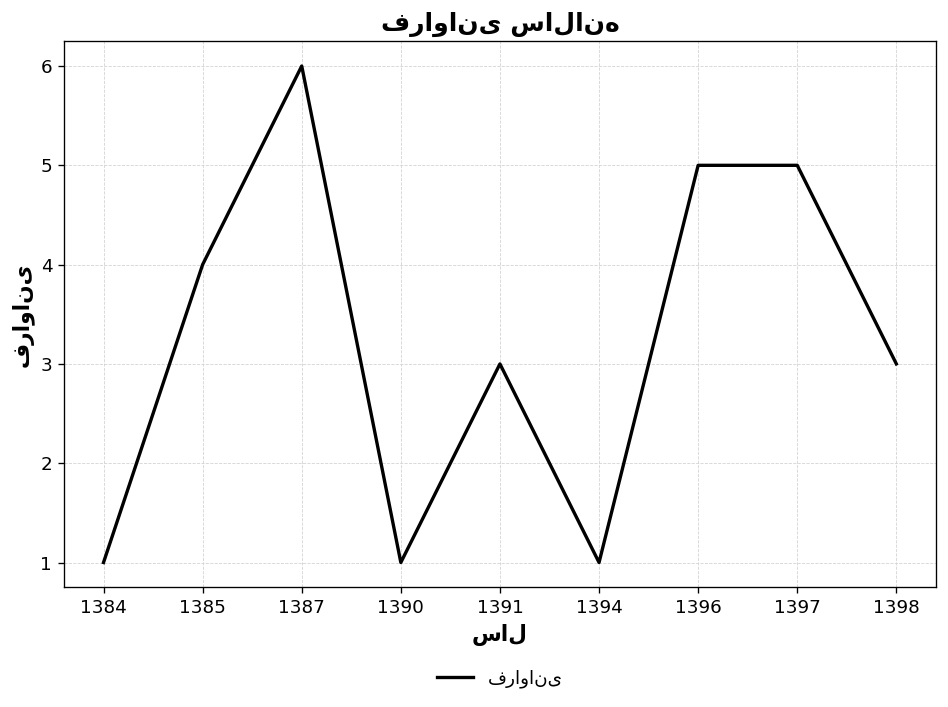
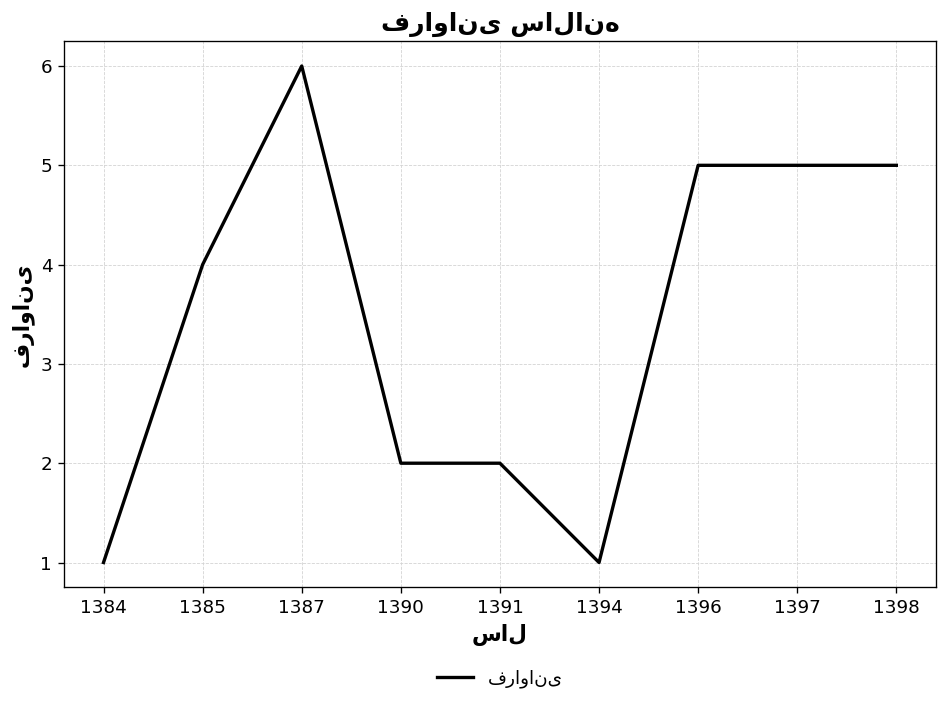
1390: 1 -> 2
1391: 3 -> 2
1398: 3 -> 5
